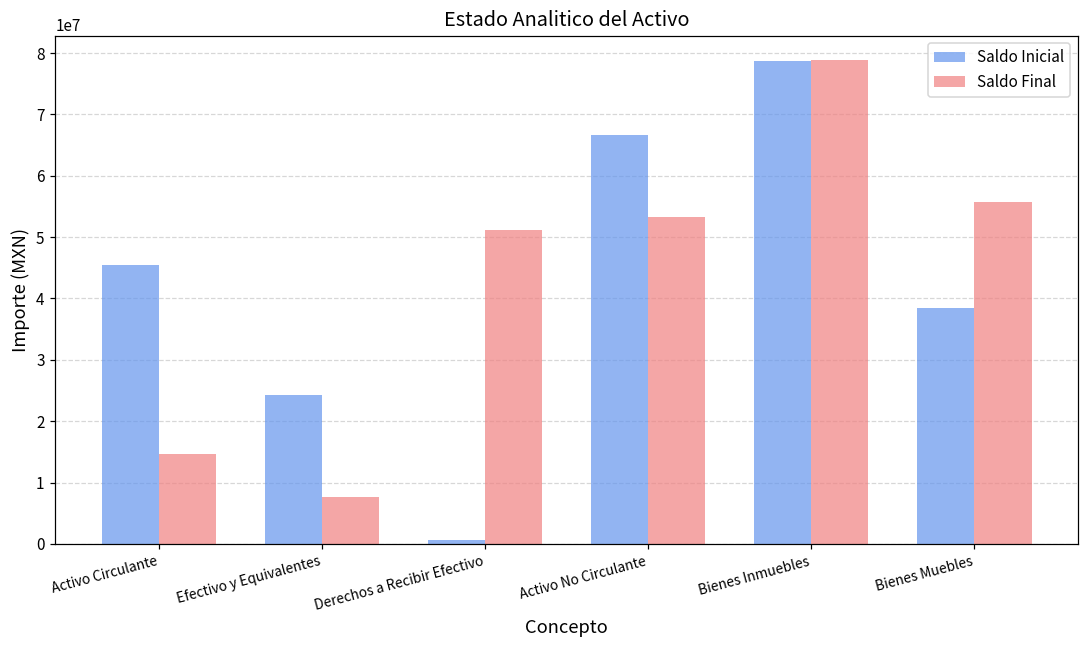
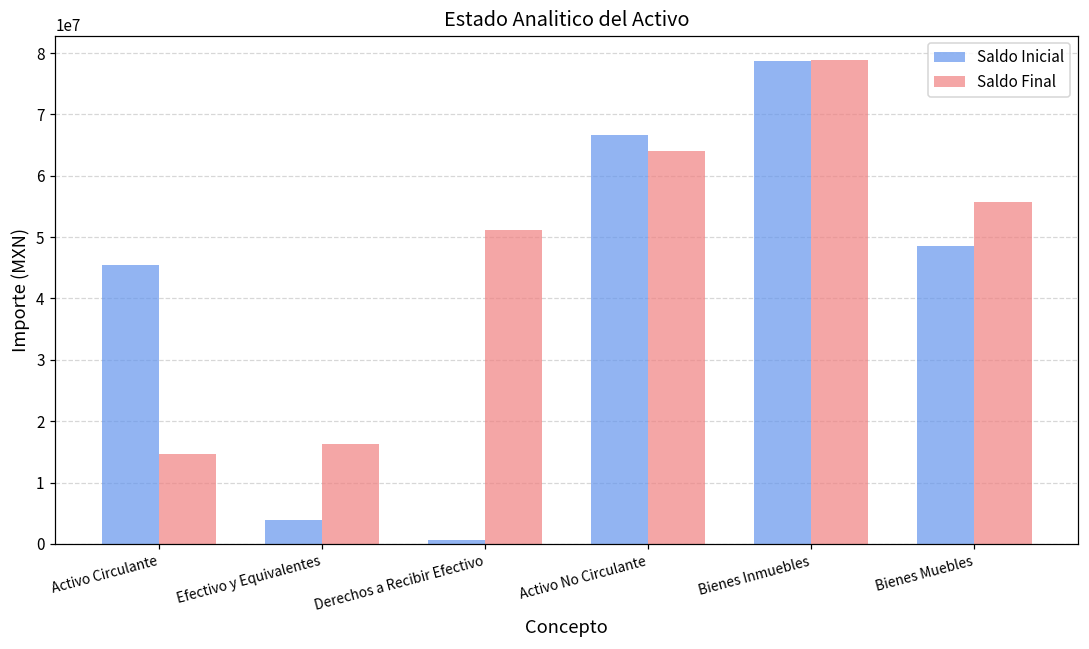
Saldo Inicial, Efectivo y Equivalentes: 24000000 -> 4000000
Saldo Final, Efectivo y Equivalentes: 8000000 -> 16000000
Saldo Final, Activo No Circulante: 53000000 -> 64000000
Saldo Inicial, Bienes Muebles: 38000000 -> 48000000
